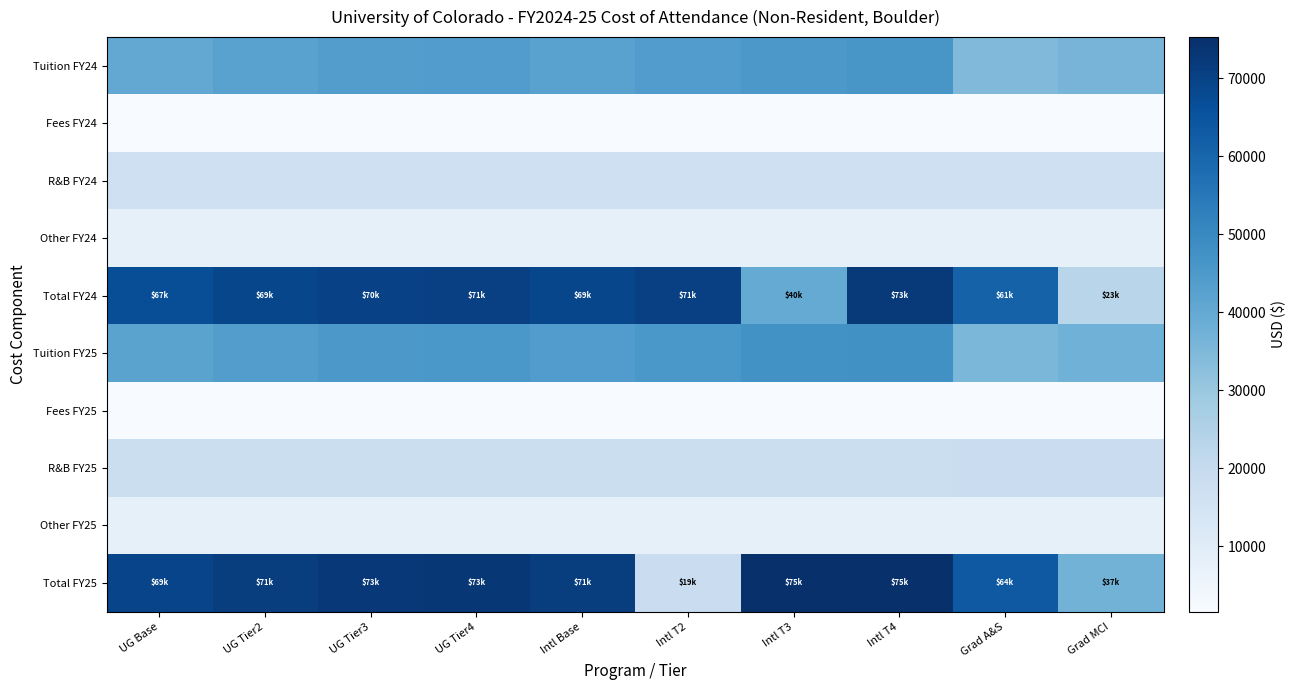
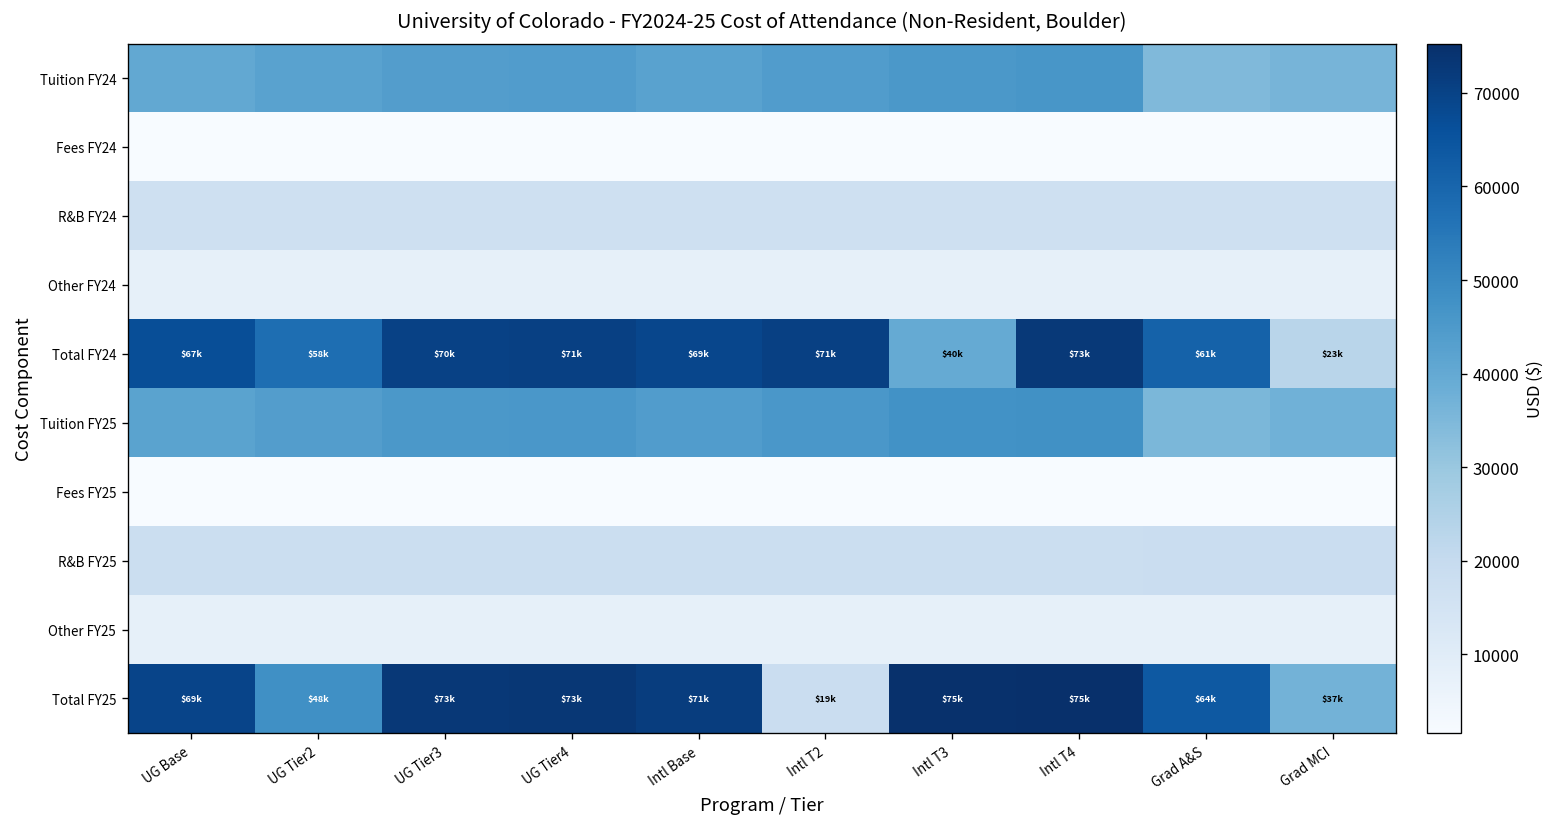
Total FY24, UG Tier2: $69k -> $58k
Total FY25, UG Tier2: $71k -> $48k
